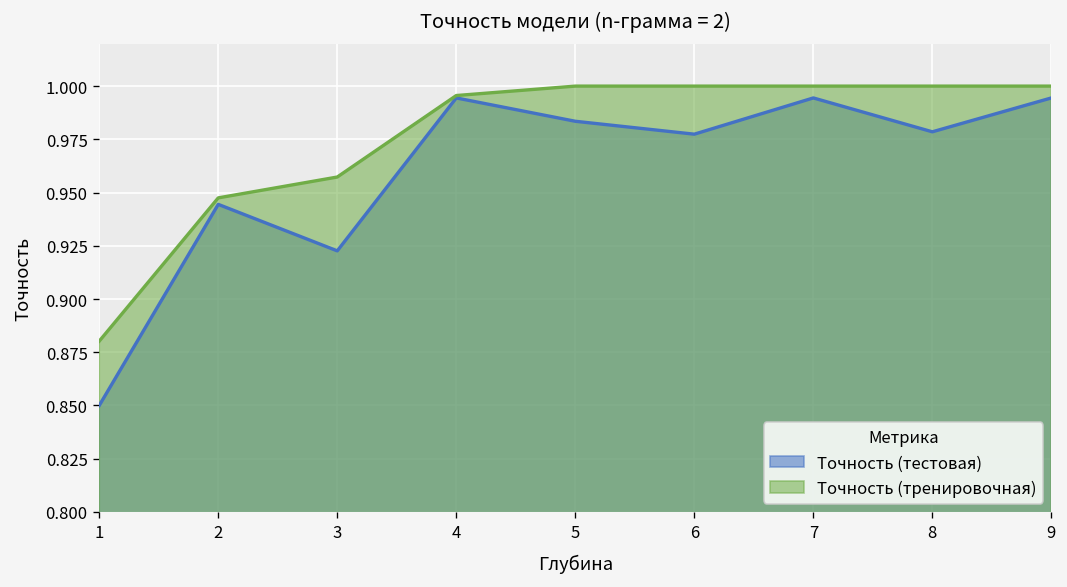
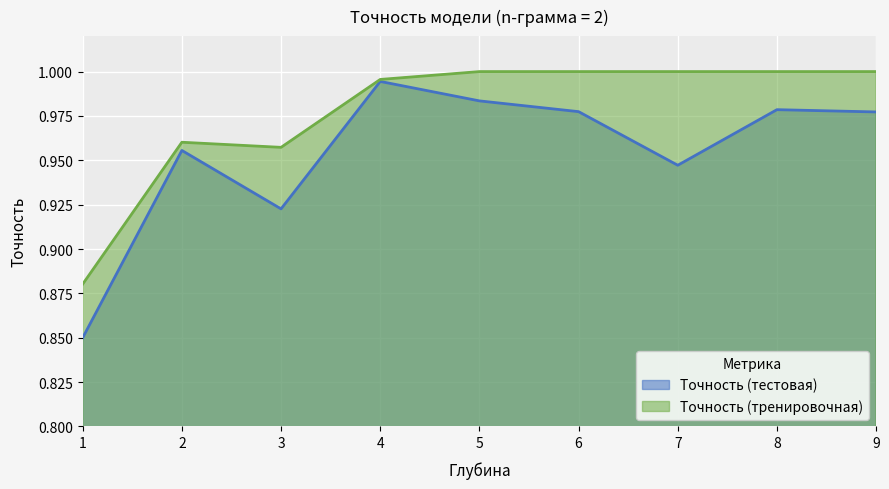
Точность (тестовая), 2: 0.944 -> 0.956
Точность (тренировочная), 2: 0.948 -> 0.960
Точность (тестовая), 7: 0.994 -> 0.947
Точность (тестовая), 9: 0.994 -> 0.977
